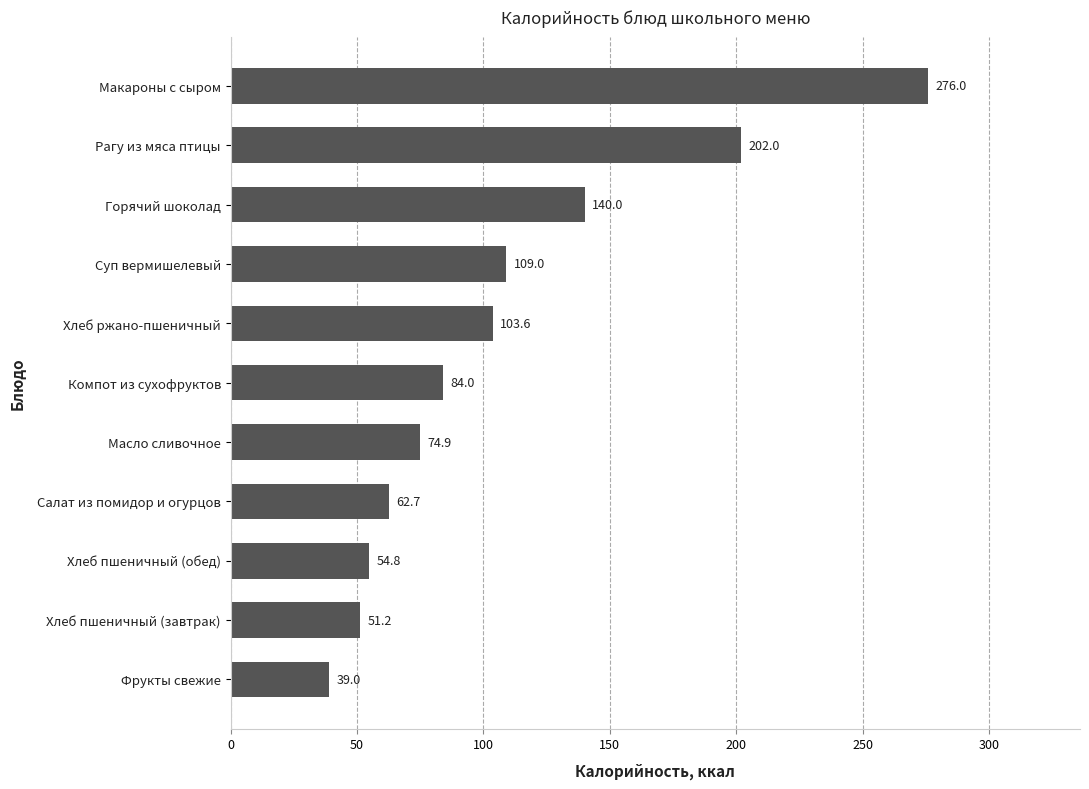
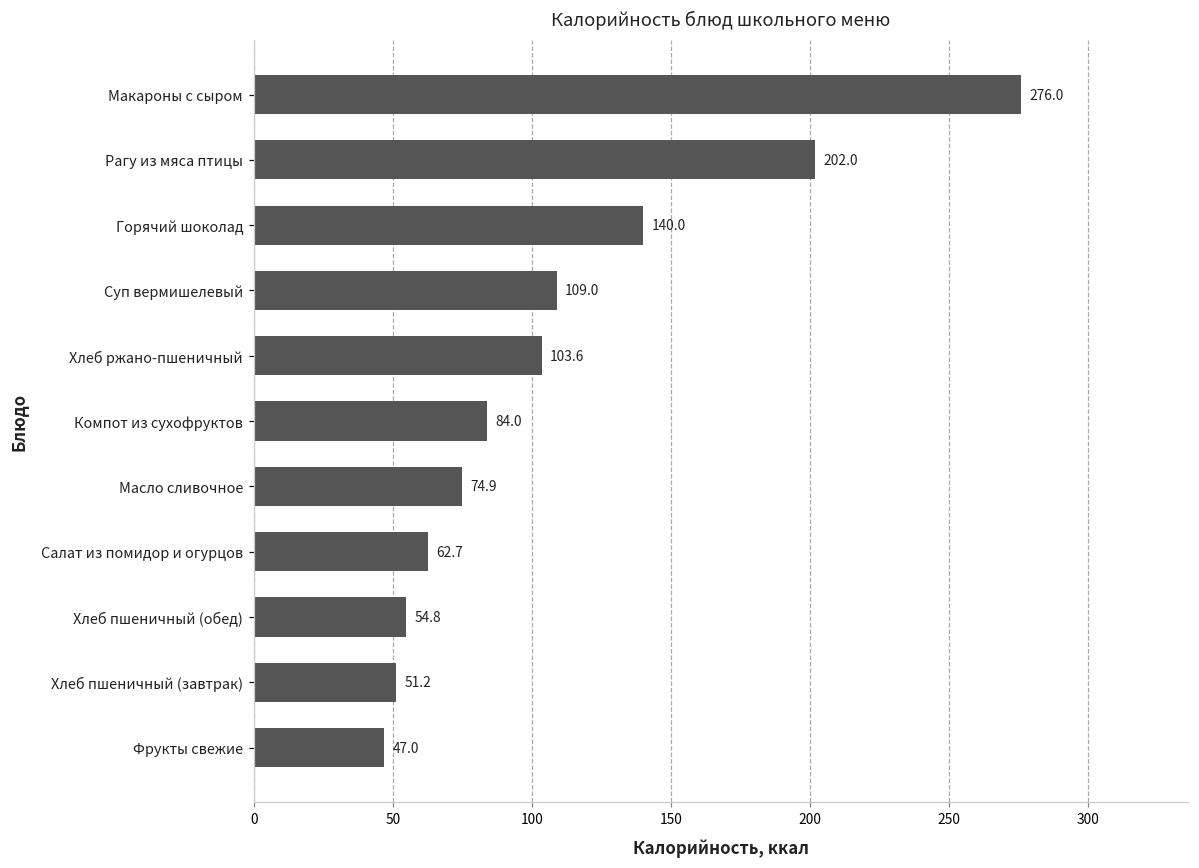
Фрукты свежие: 39.0 -> 47.0
